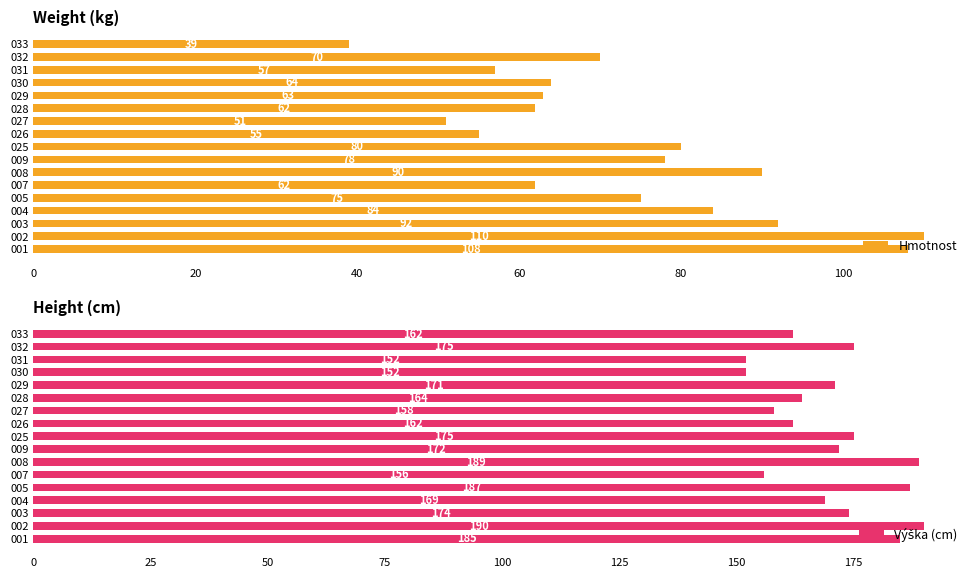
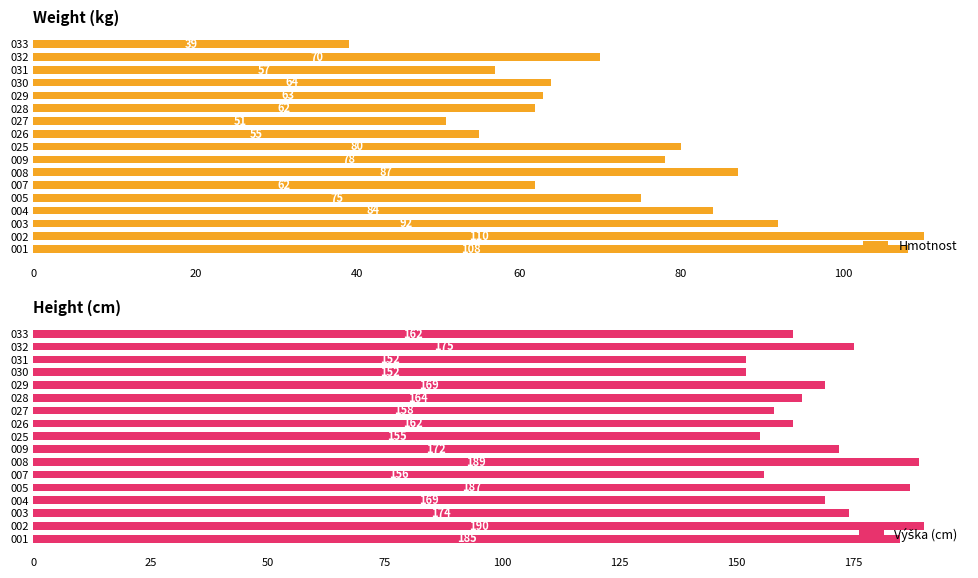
Weight (kg), 008: 90 -> 87
Height (cm), 029: 171 -> 169
Height (cm), 025: 175 -> 155
